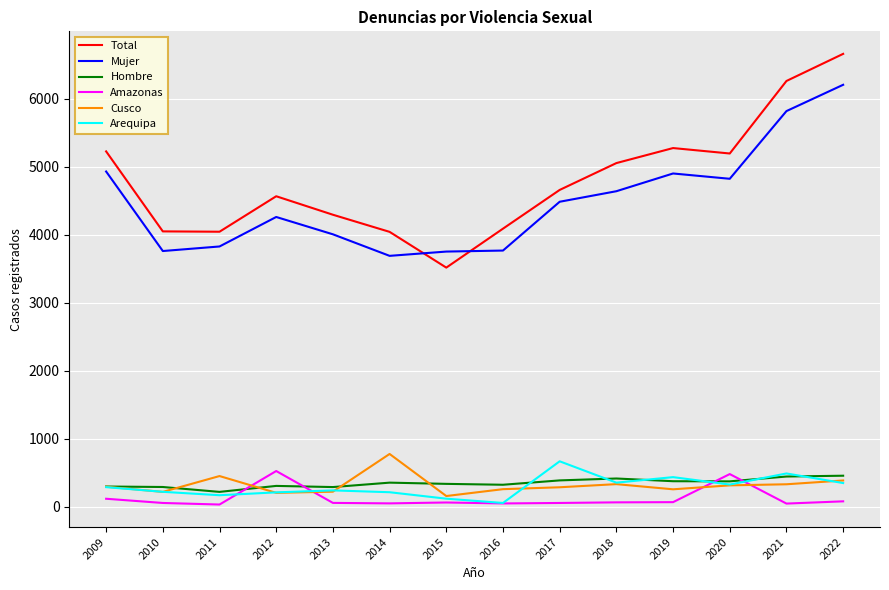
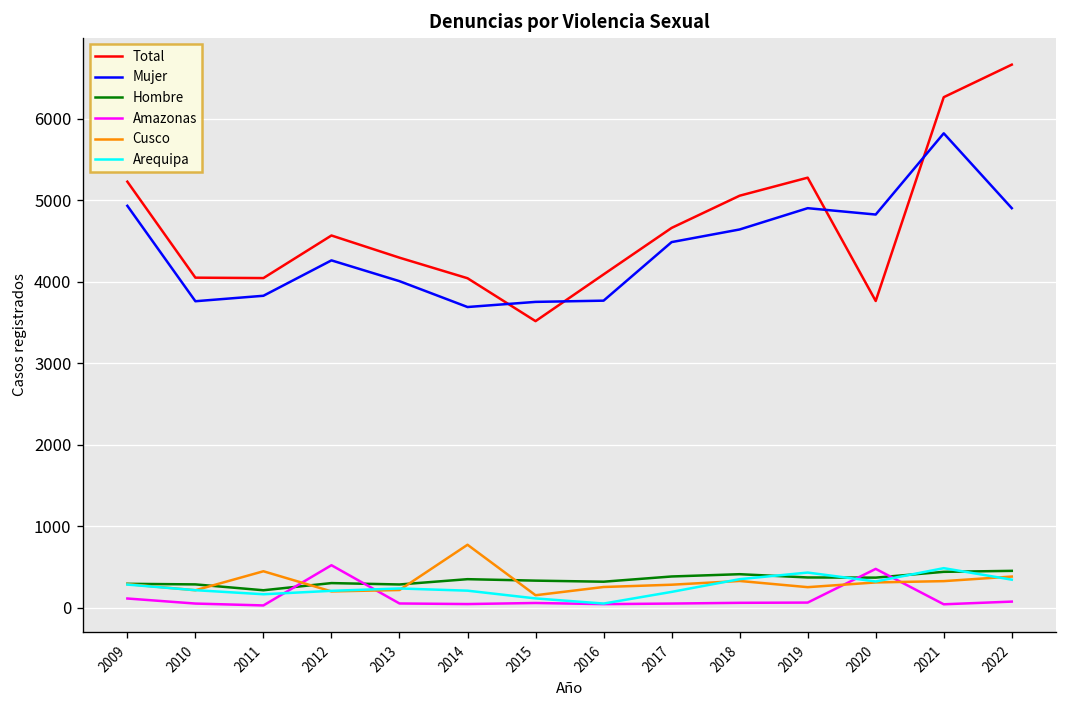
Arequipa, 2017: 700 -> 200
Total, 2020: 5200 -> 3800
Mujer, 2022: 6200 -> 4900
